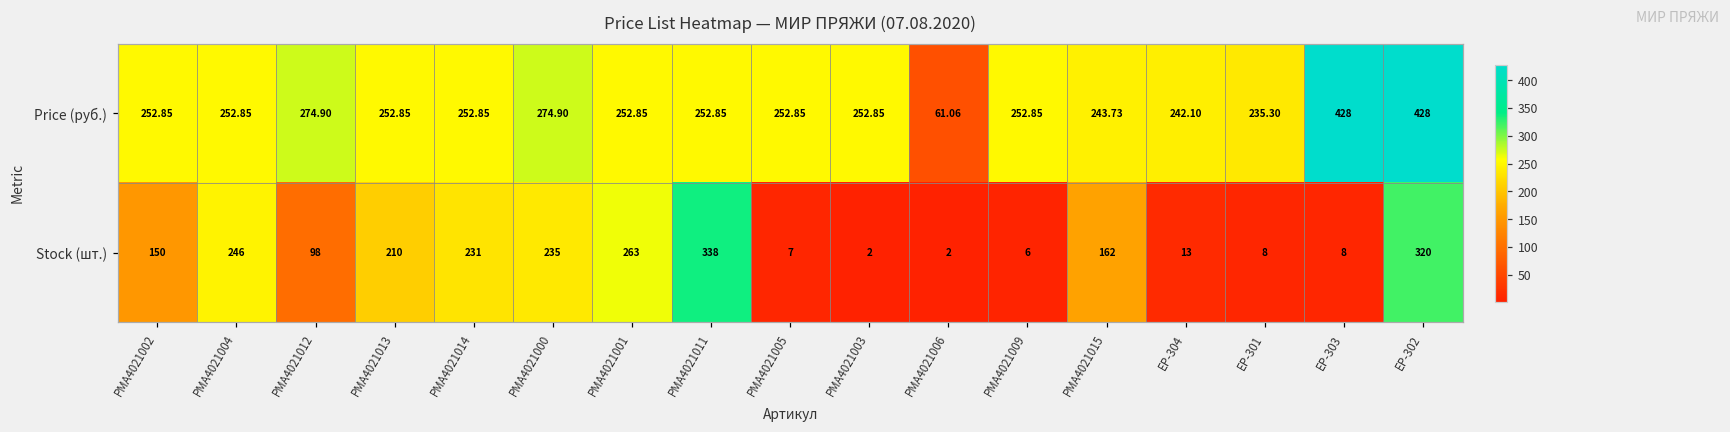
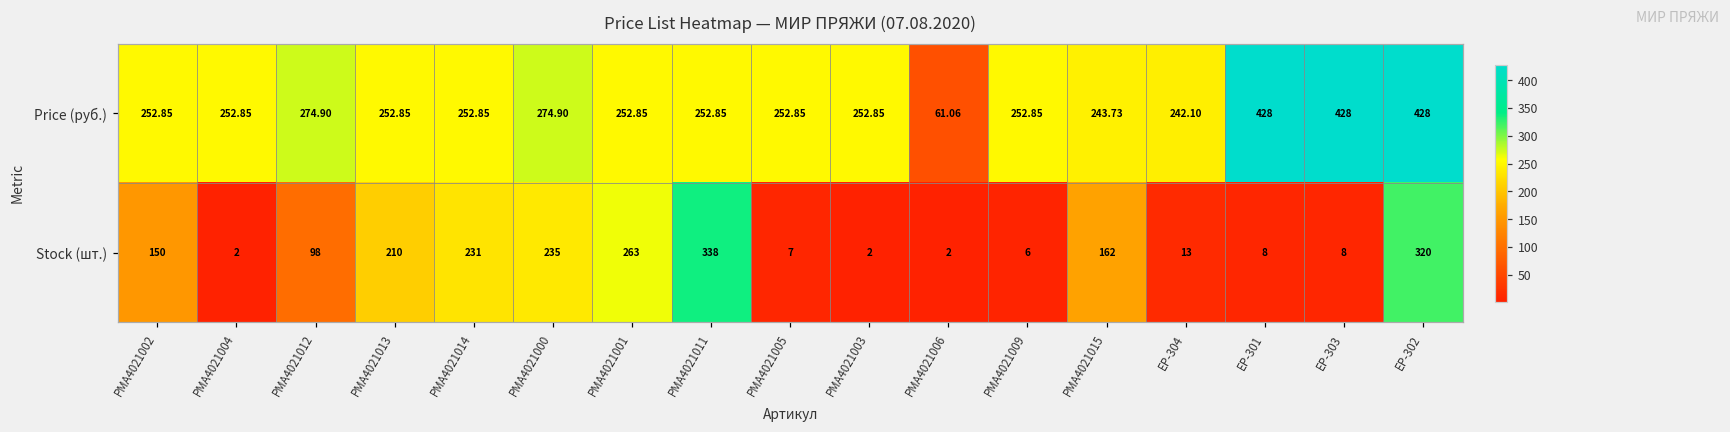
Price (руб.), EP-301: 235.30 -> 428
Stock (шт.), PMA4021004: 246 -> 2
